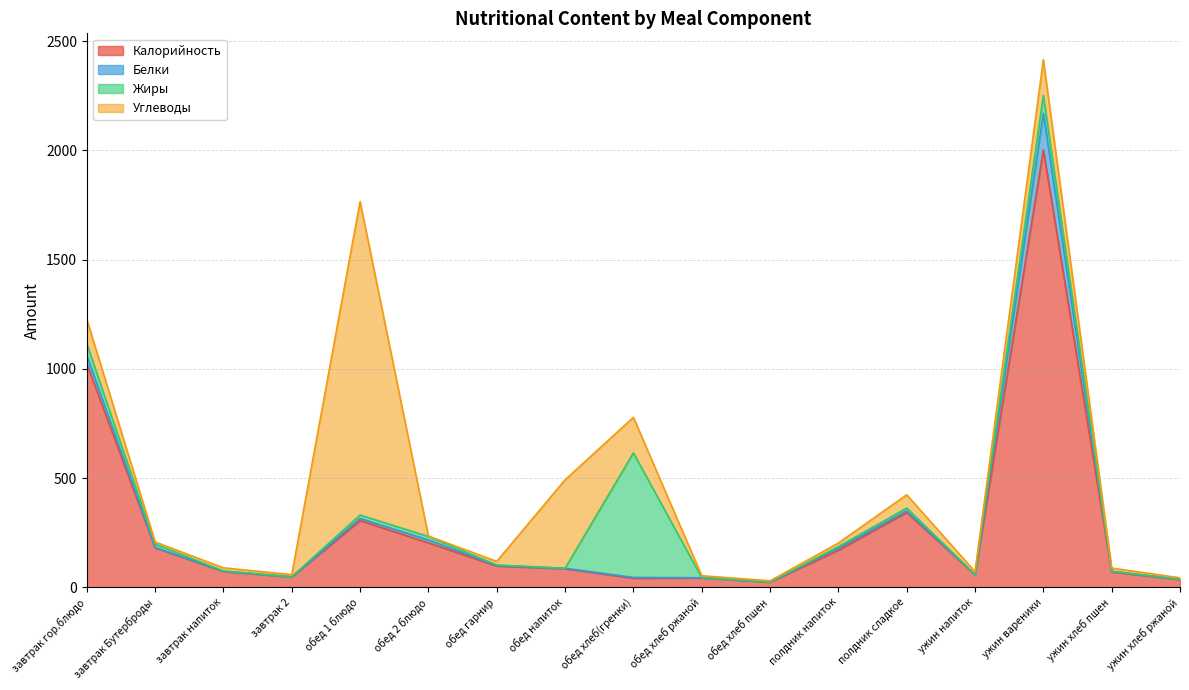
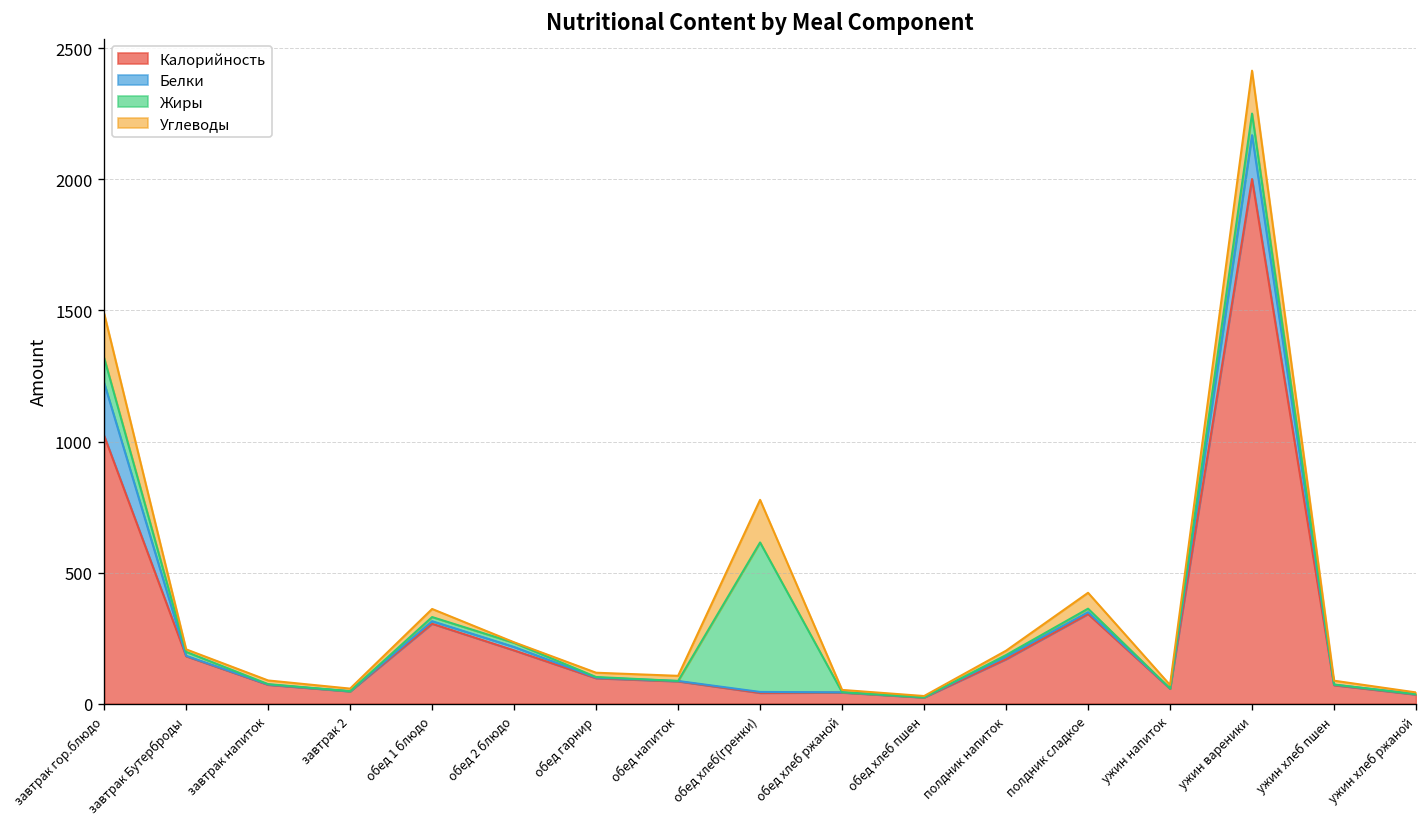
Белки, завтрак гор.блюдо: 40 -> 200
Жиры, завтрак гор.блюдо: 50 -> 100
Углеводы, завтрак гор.блюдо: 110 -> 170
Углеводы, обед 1 блюдо: 1440 -> 30
Углеводы, обед напиток: 400 -> 20
